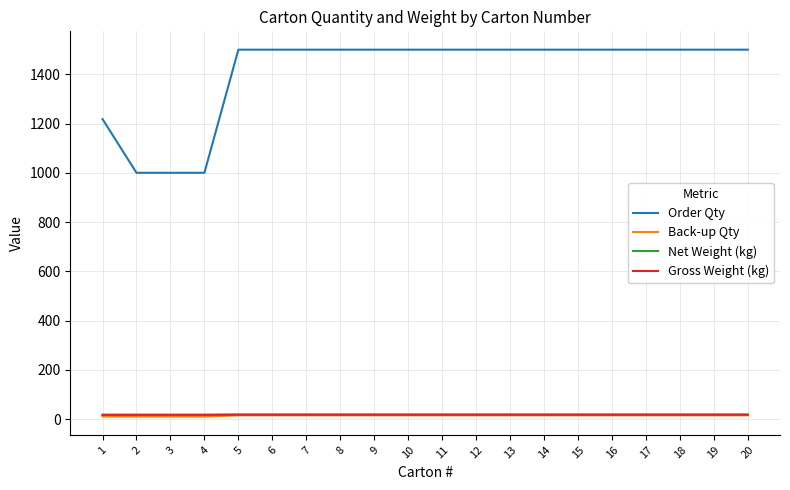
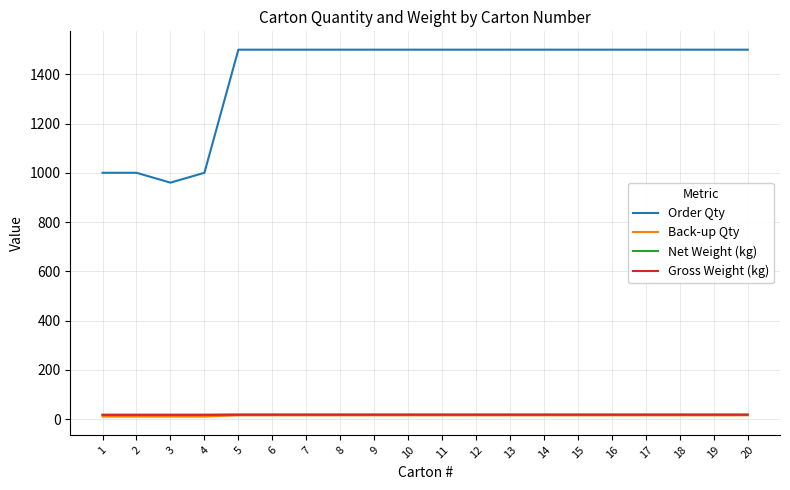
Order Qty, 1: 1220 -> 1000
Order Qty, 3: 1000 -> 960
